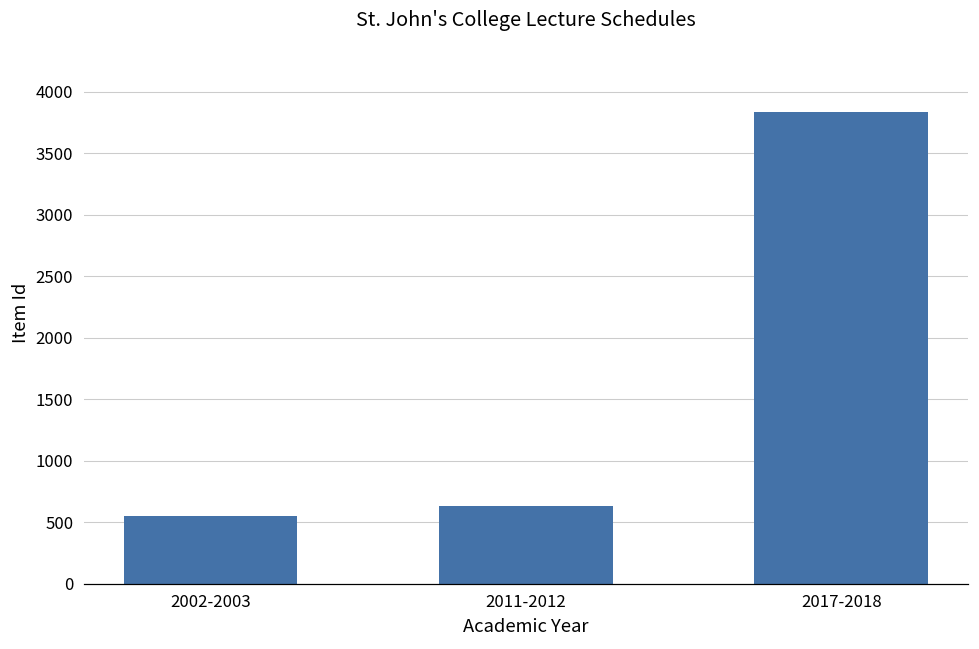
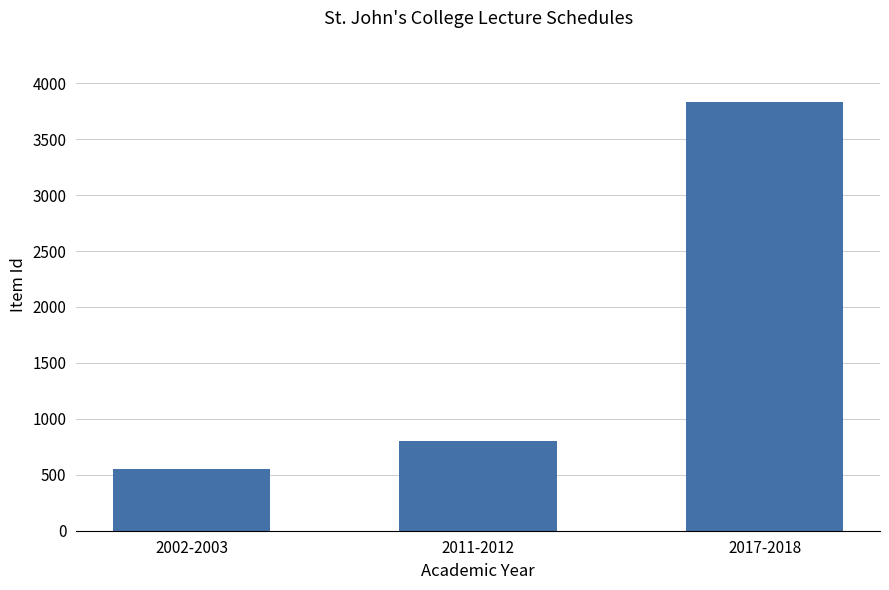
2011-2012: 640 -> 800
